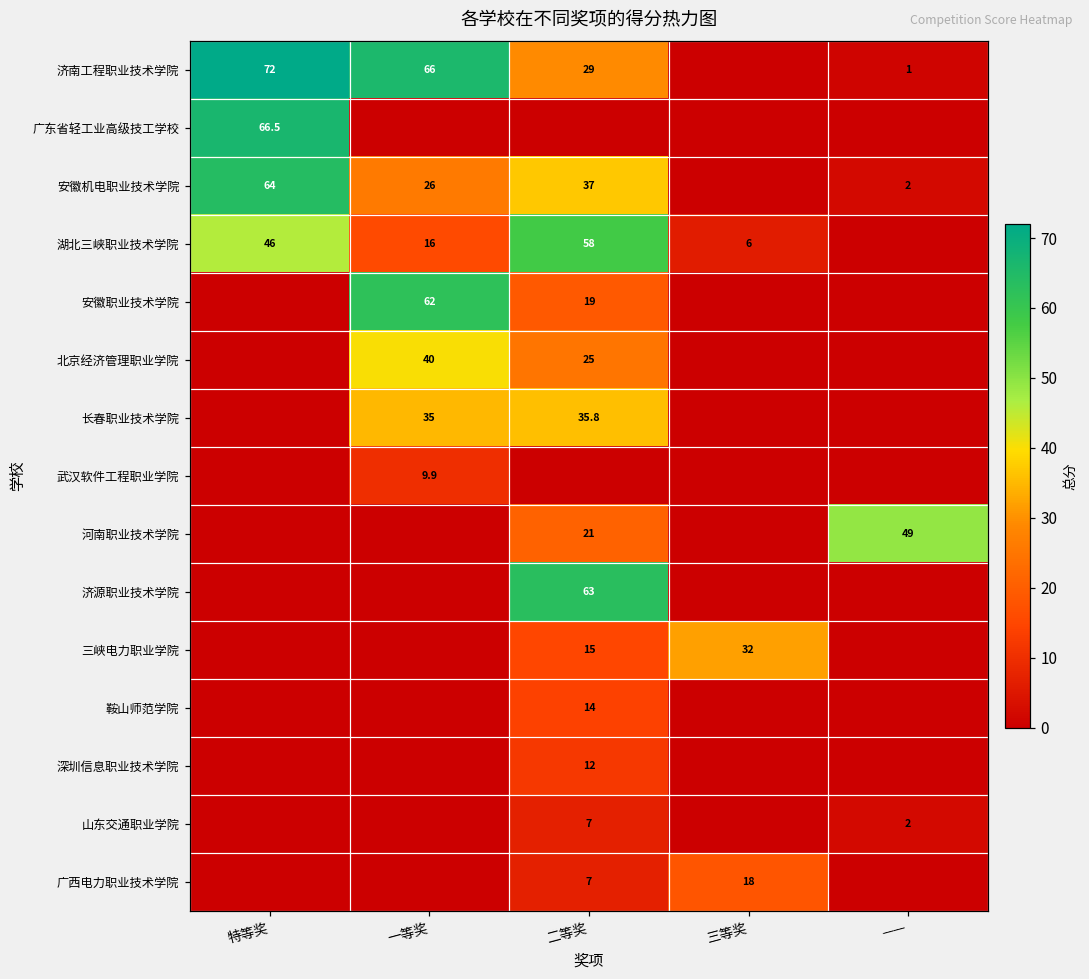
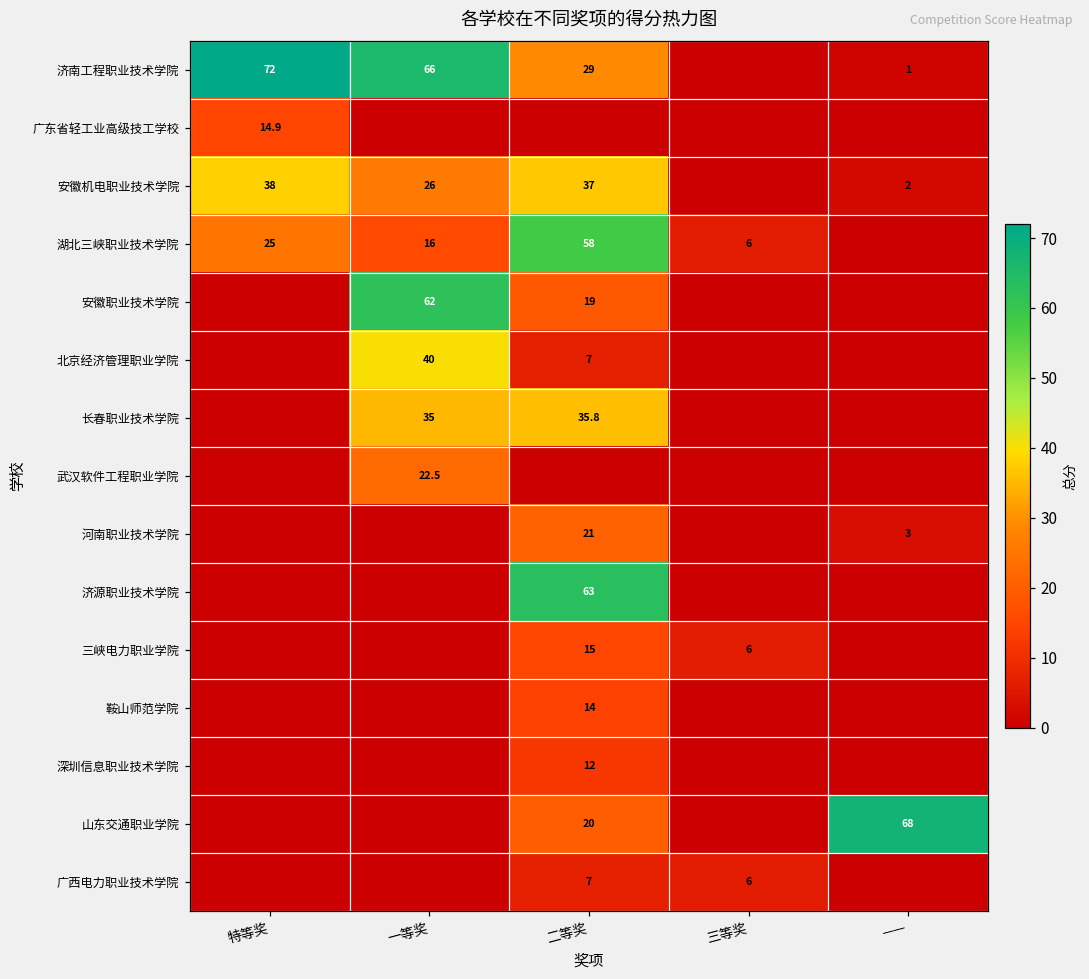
广东省轻工业高级技工学校, 特等奖: 66.5 -> 14.9
安徽机电职业技术学院, 特等奖: 64 -> 38
湖北三峡职业技术学院, 特等奖: 46 -> 25
北京经济管理职业学院, 二等奖: 25 -> 7
武汉软件工程职业学院, 一等奖: 9.9 -> 22.5
河南职业技术学院, ——: 49 -> 3
三峡电力职业学院, 三等奖: 32 -> 6
山东交通职业学院, 二等奖: 7 -> 20
山东交通职业学院, ——: 2 -> 68
广西电力职业技术学院, 三等奖: 18 -> 6
